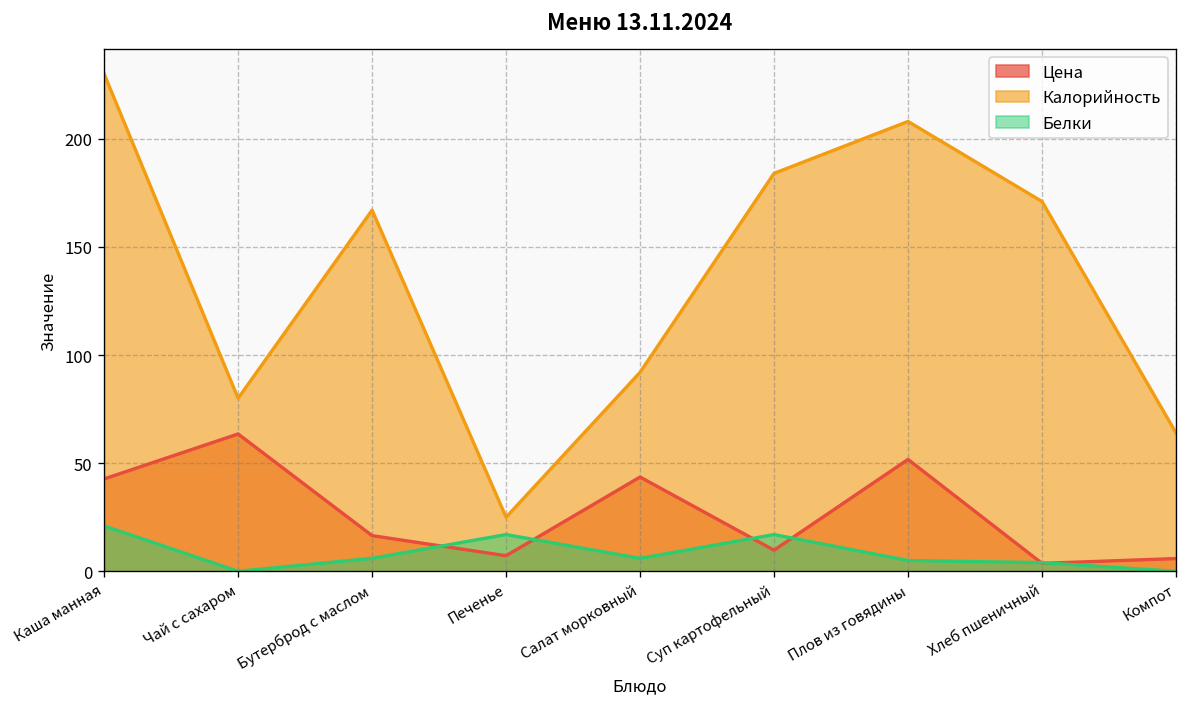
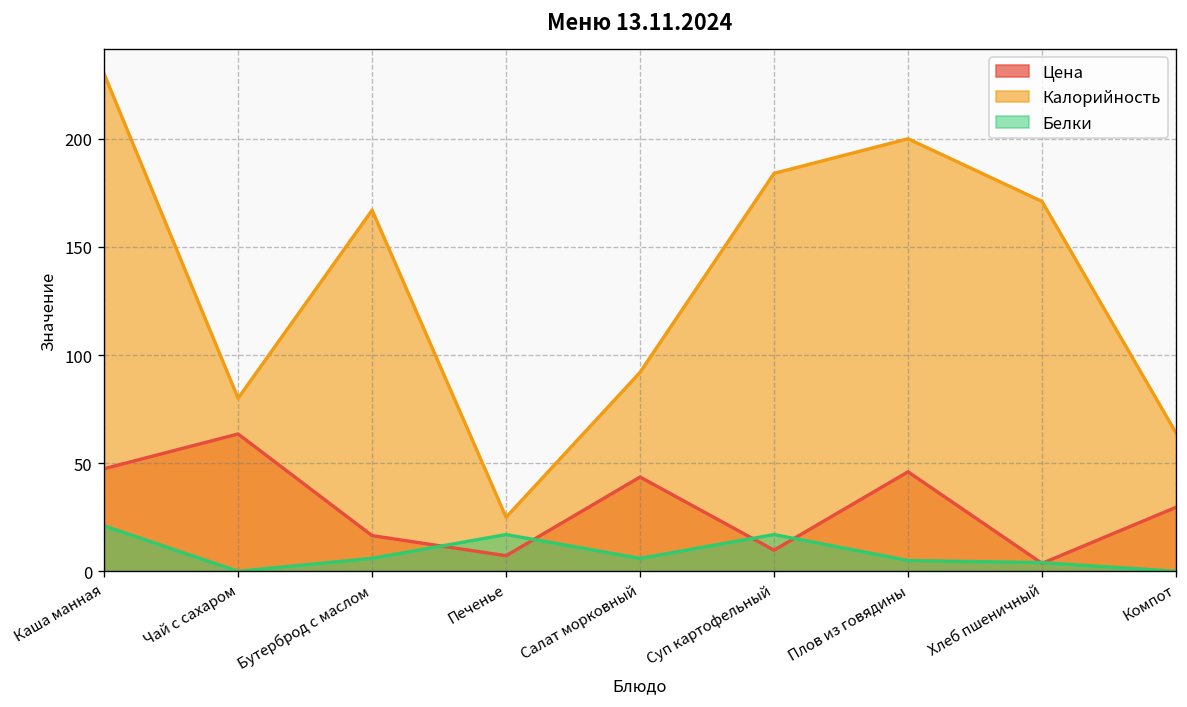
Цена, Каша манная: 43 -> 47
Цена, Плов из говядины: 52 -> 46
Калорийность, Плов из говядины: 208 -> 200
Цена, Компот: 6 -> 30
